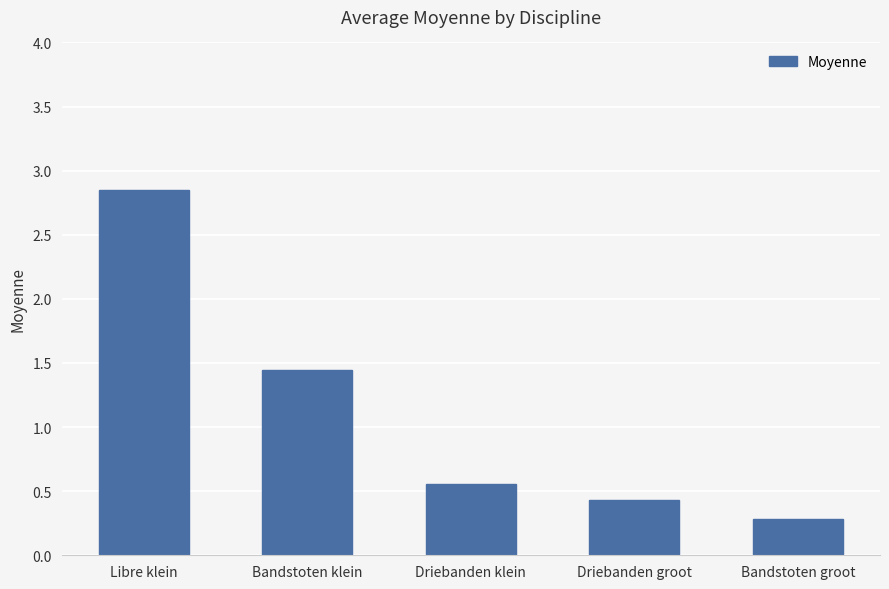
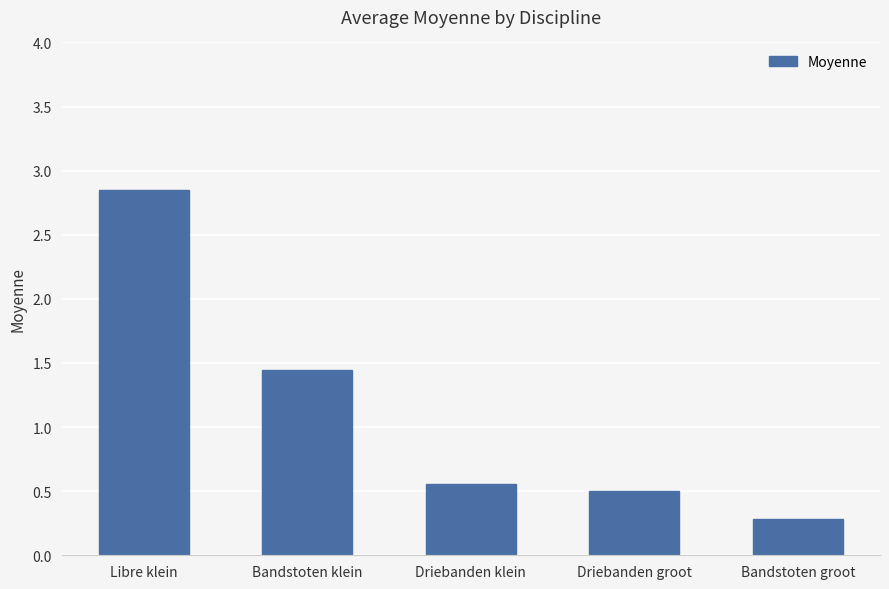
Driebanden groot: 0.43 -> 0.51
